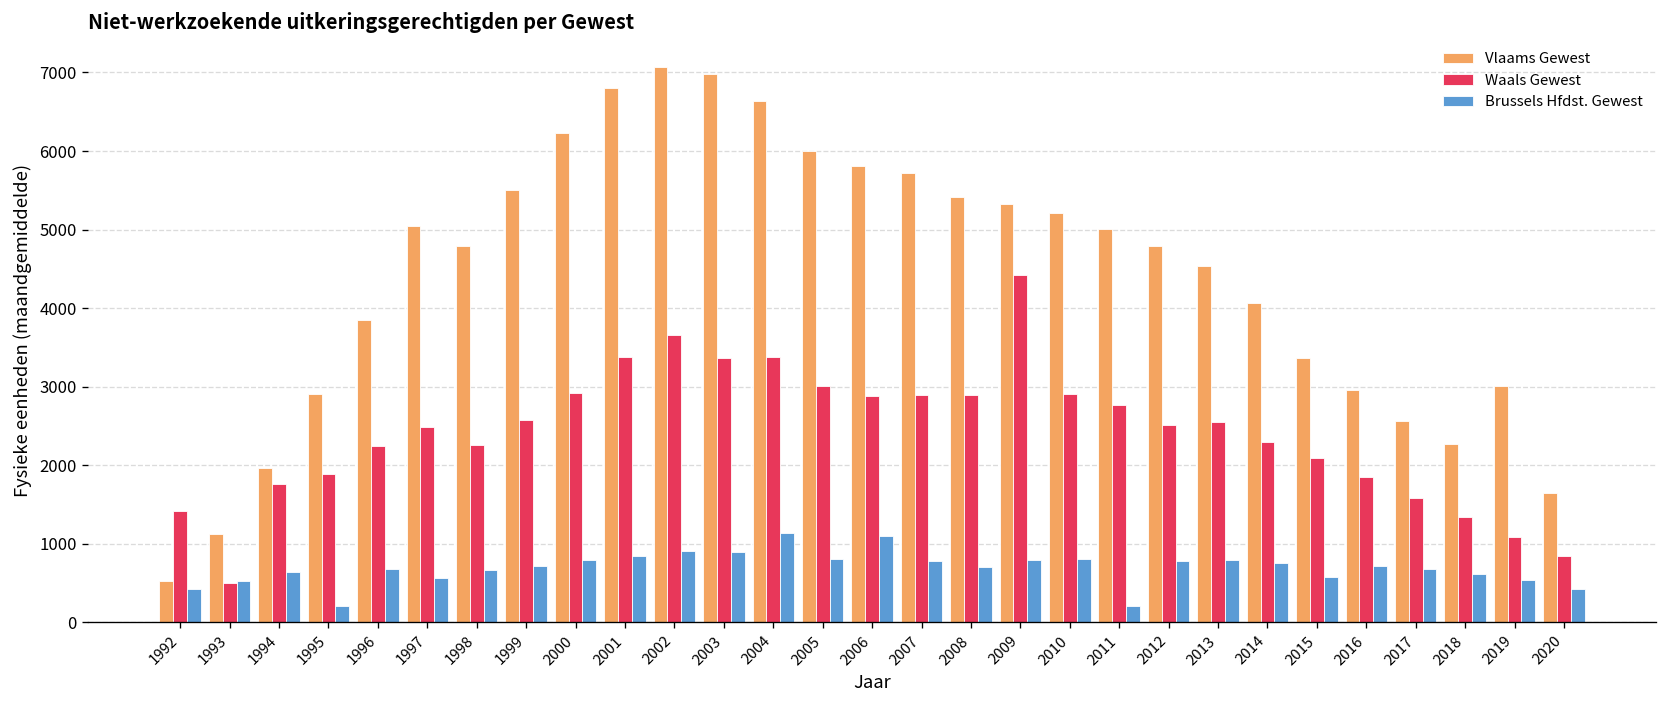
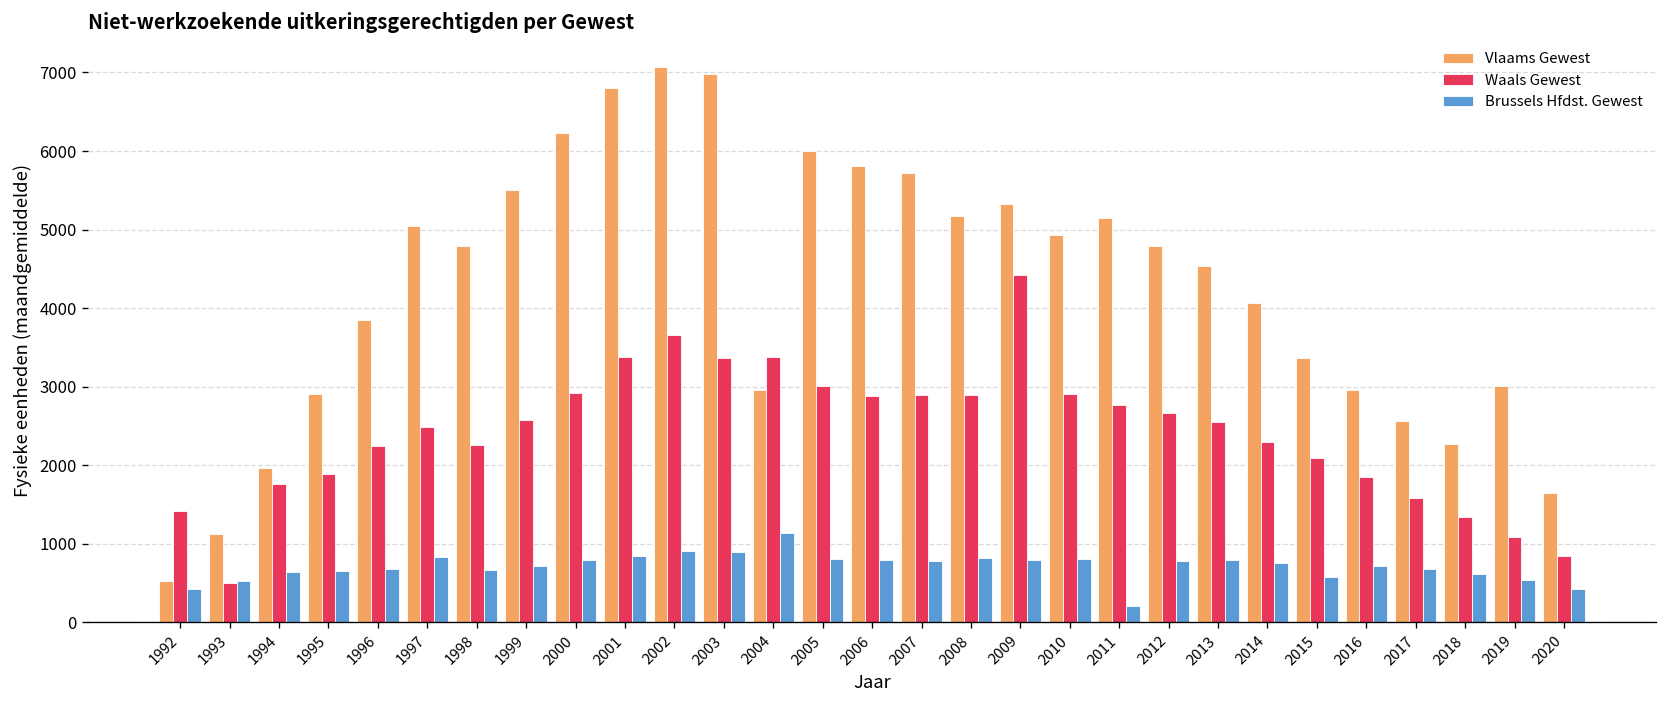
Brussels Hfdst. Gewest, 1995: 200 -> 700
Brussels Hfdst. Gewest, 1997: 600 -> 800
Vlaams Gewest, 2004: 6600 -> 3000
Brussels Hfdst. Gewest, 2006: 1100 -> 800
Vlaams Gewest, 2008: 5400 -> 5200
Brussels Hfdst. Gewest, 2008: 700 -> 800
Vlaams Gewest, 2010: 5200 -> 4900
Vlaams Gewest, 2011: 5000 -> 5100
Waals Gewest, 2012: 2500 -> 2700
